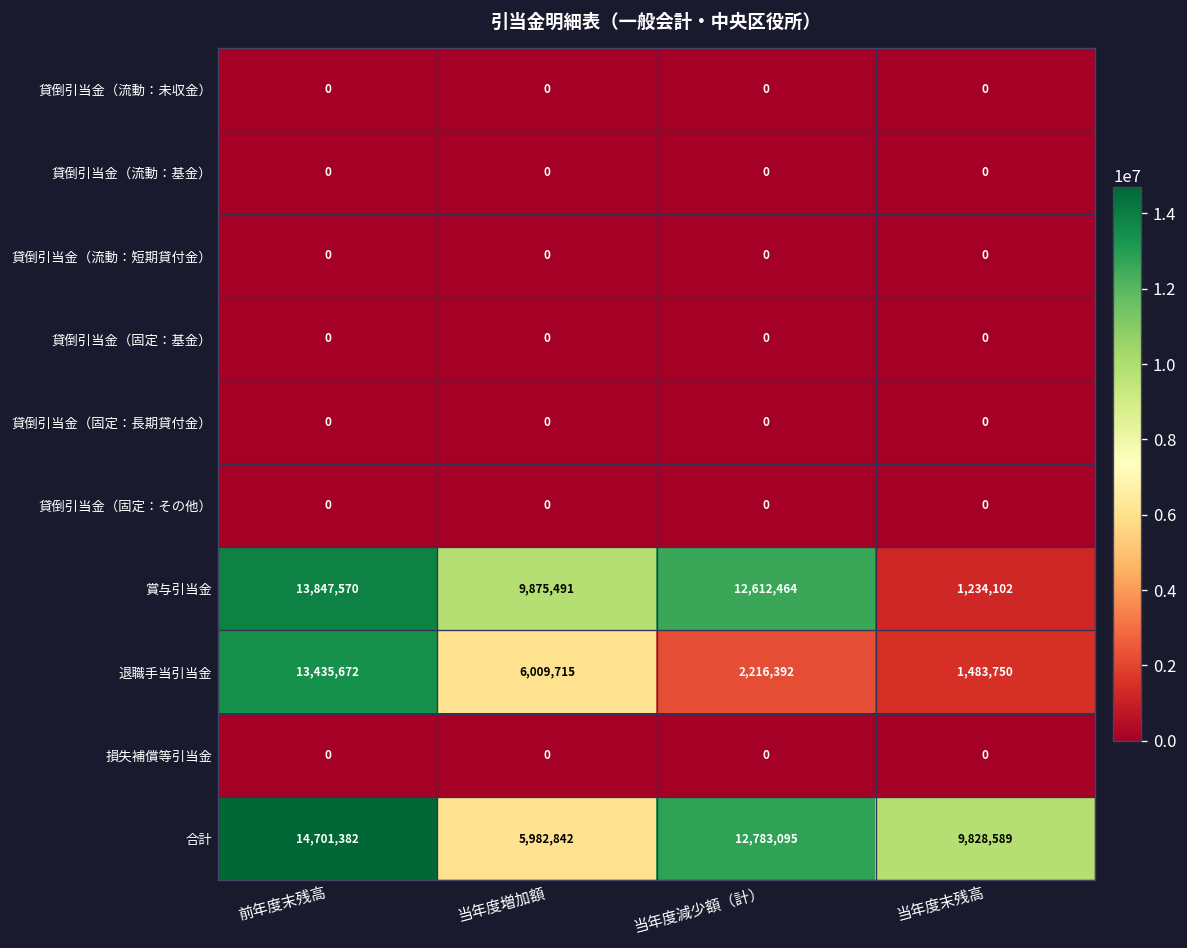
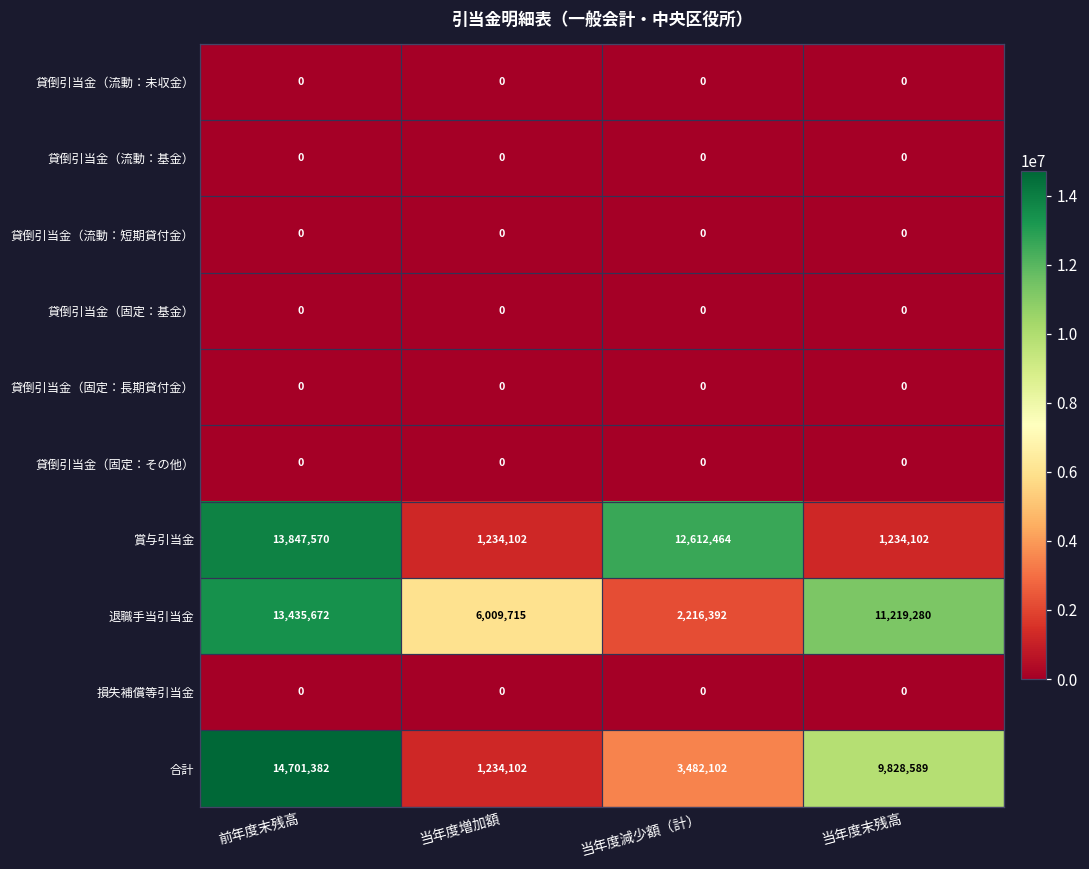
賞与引当金, 当年度増加額: 9,875,491 -> 1,234,102
退職手当引当金, 当年度末残高: 1,483,750 -> 11,219,280
合計, 当年度増加額: 5,982,842 -> 1,234,102
合計, 当年度減少額（計）: 12,783,095 -> 3,482,102
